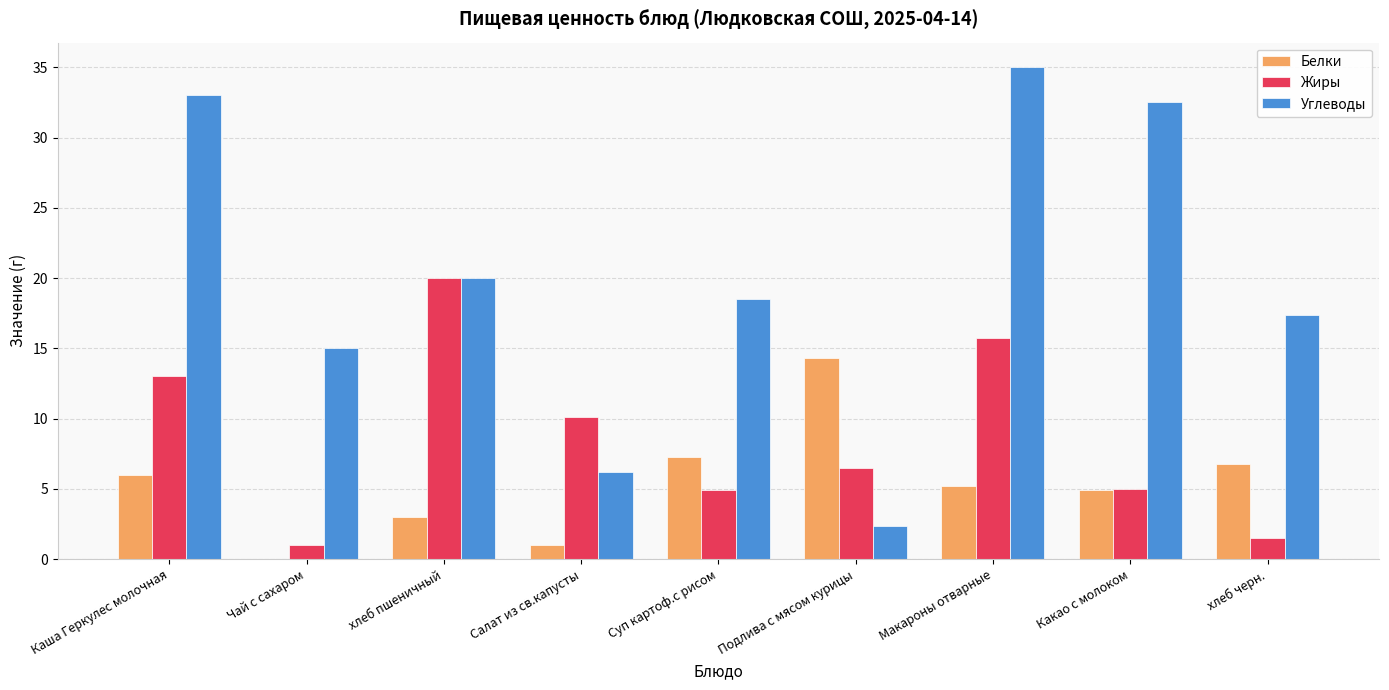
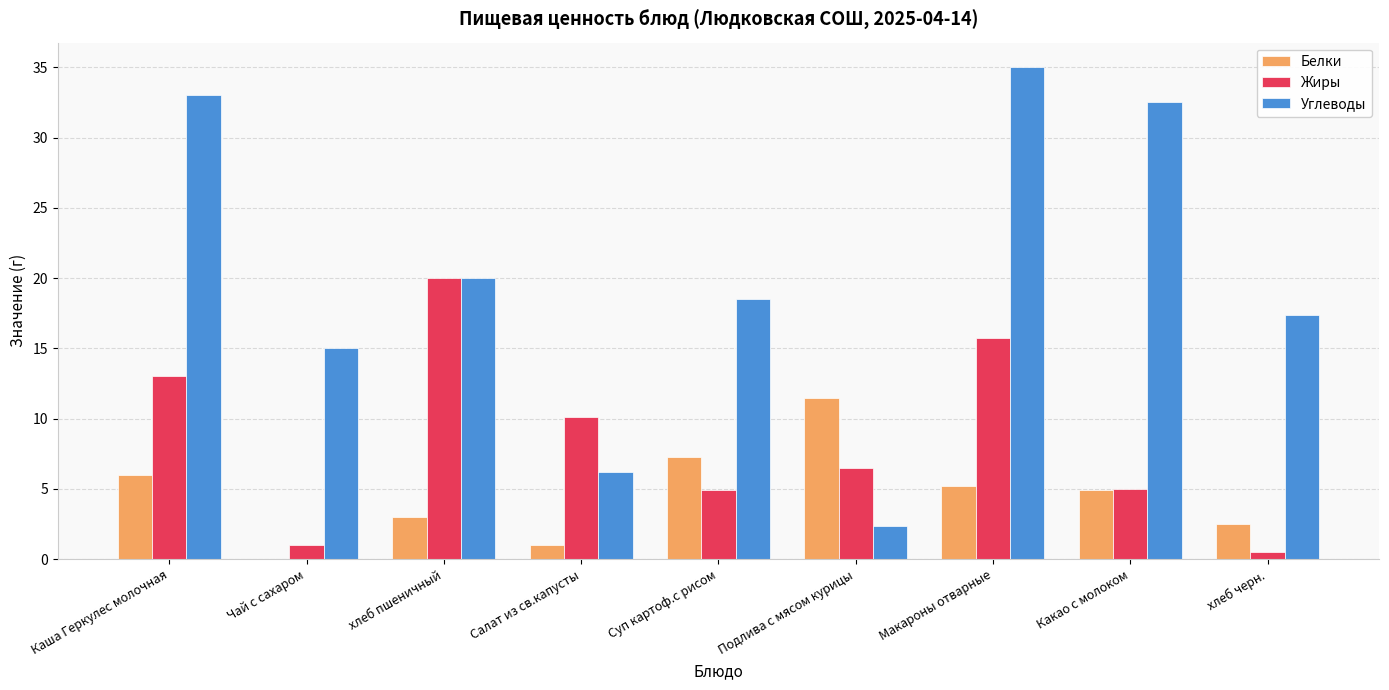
Белки, Подлива с мясом курицы: 14.3 -> 11.5
Белки, хлеб черн.: 6.8 -> 2.5
Жиры, хлеб черн.: 1.5 -> 0.5
